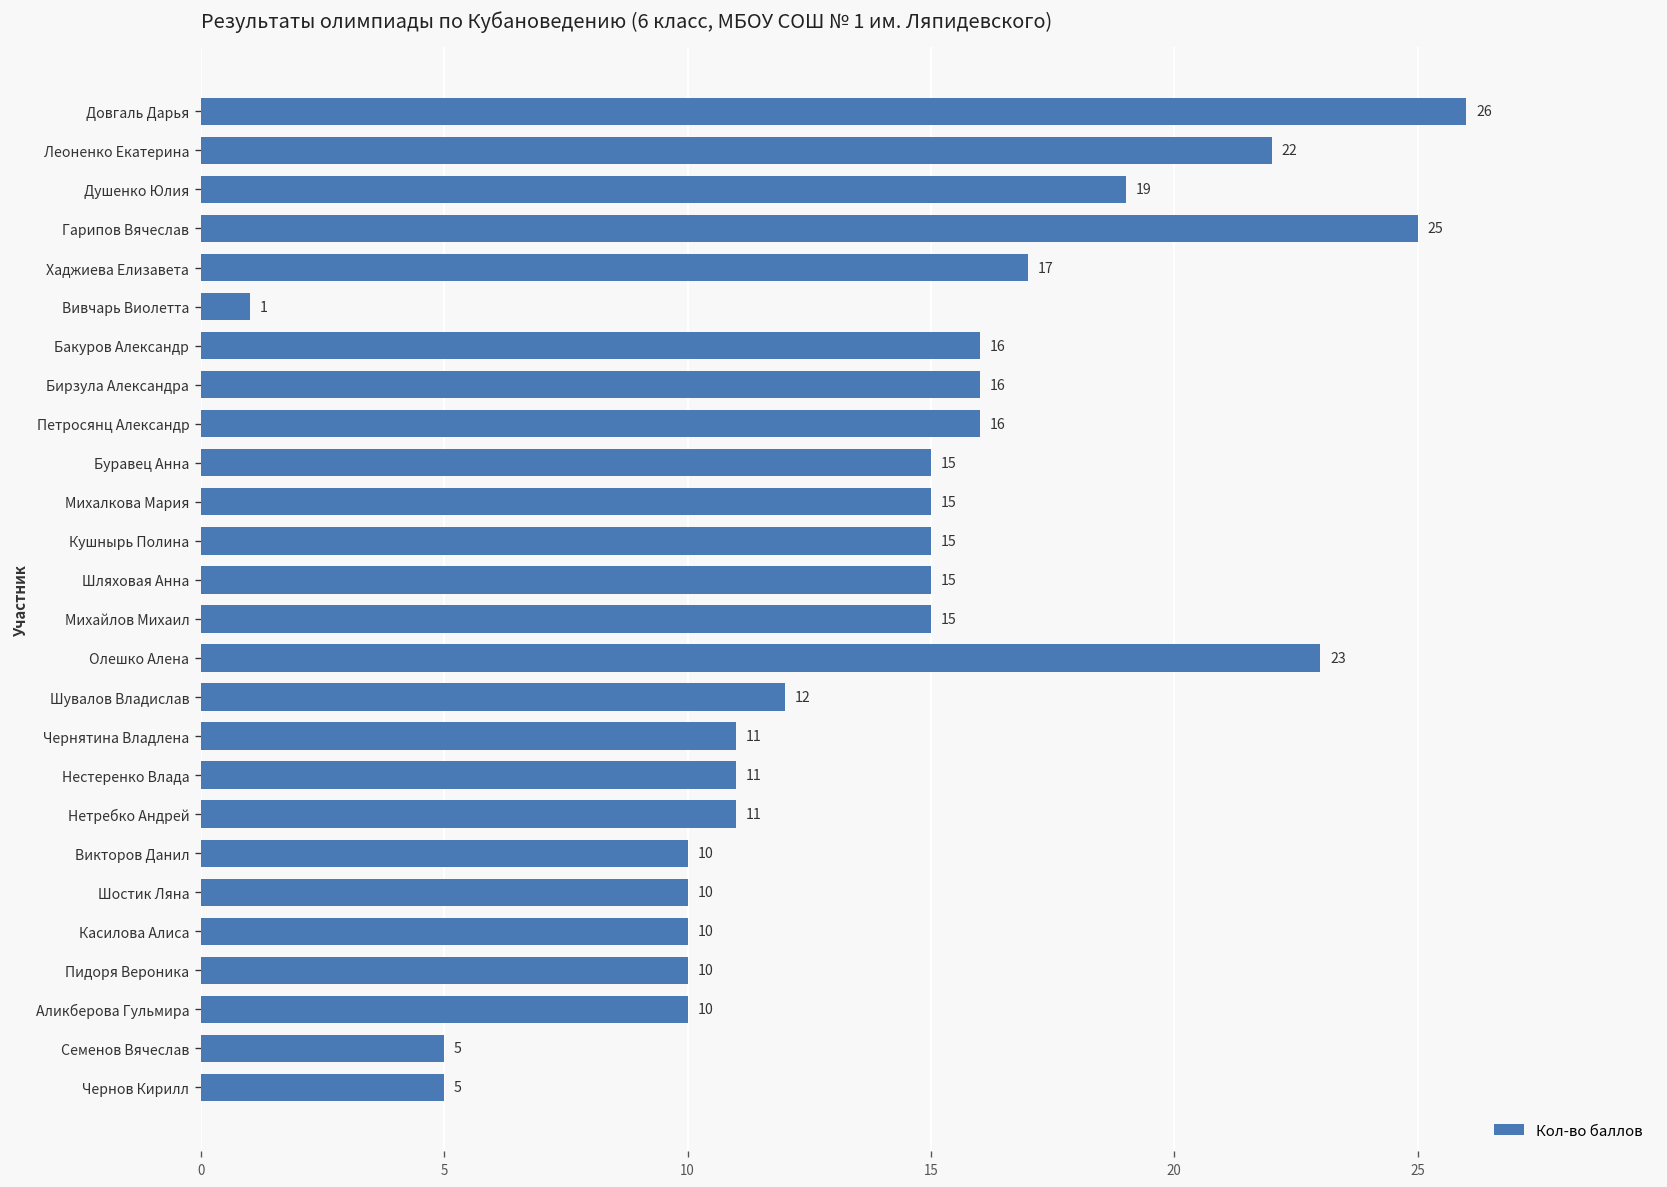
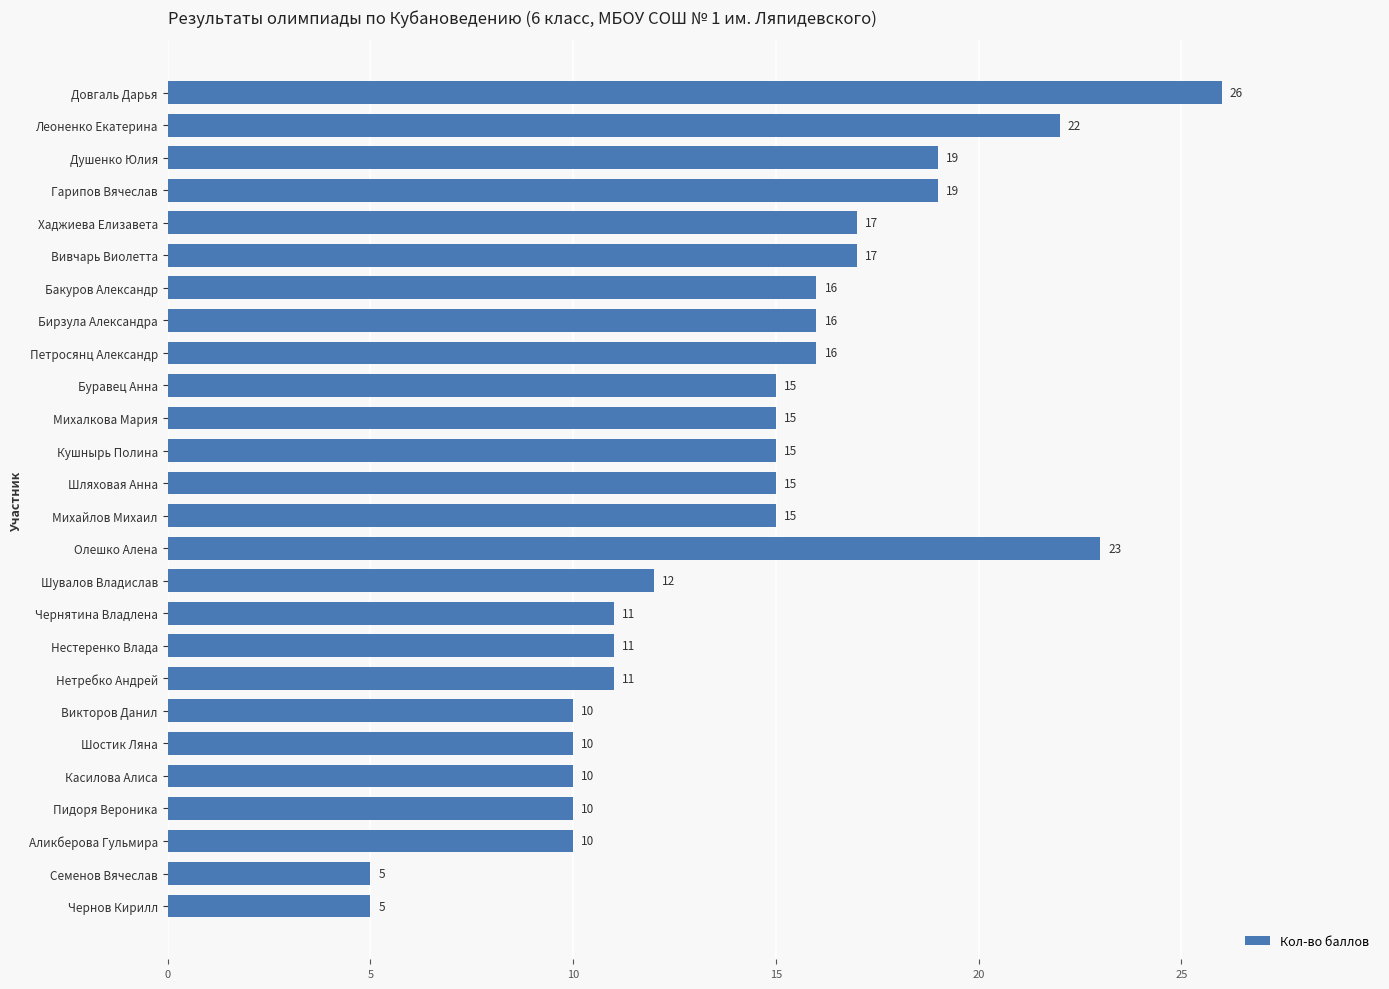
Гарипов Вячеслав: 25 -> 19
Вивчарь Виолетта: 1 -> 17
